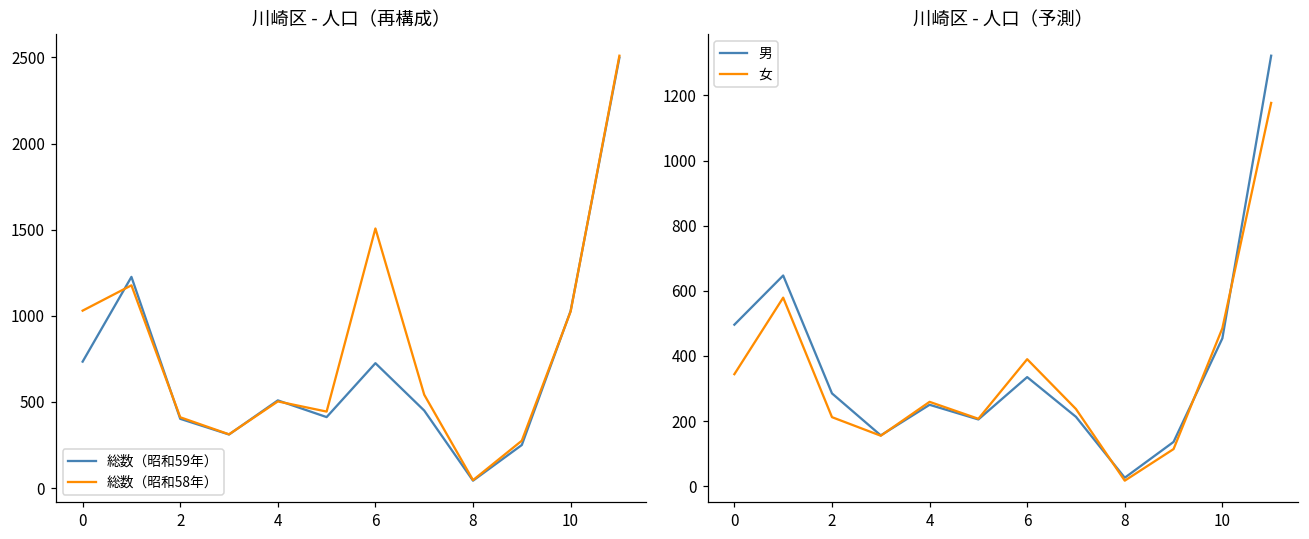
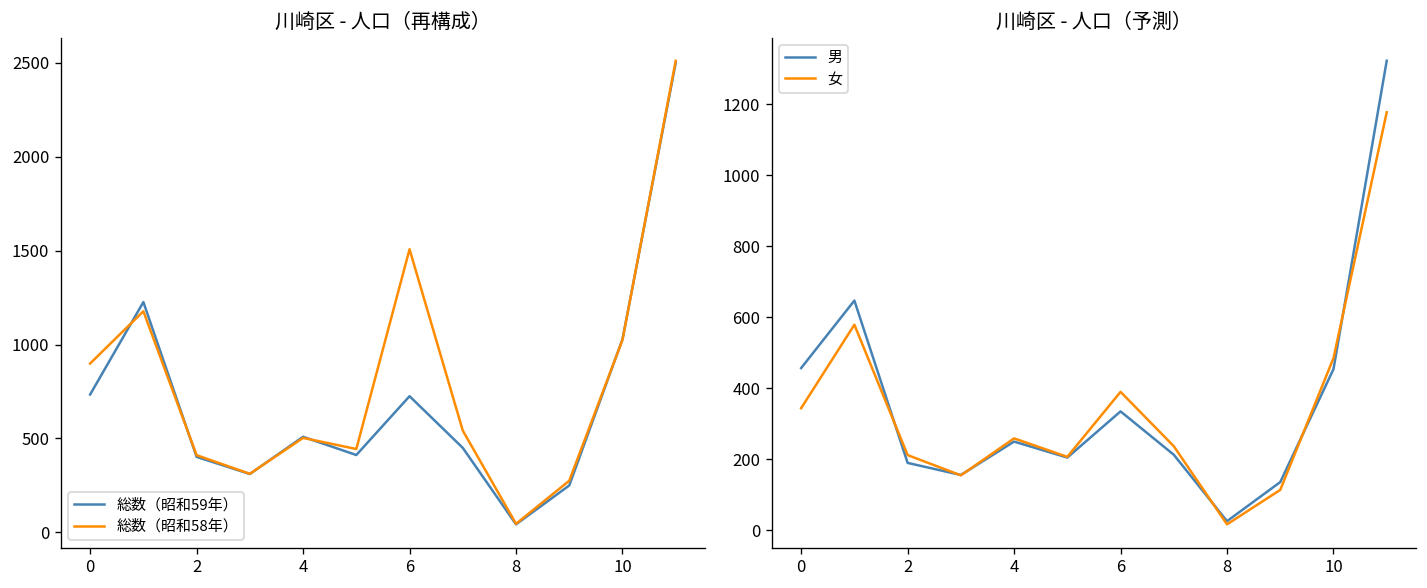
川崎区 - 人口（再構成）, 総数（昭和58年）, 0: 1030 -> 900
川崎区 - 人口（予測）, 男, 0: 500 -> 460
川崎区 - 人口（予測）, 男, 2: 290 -> 190
